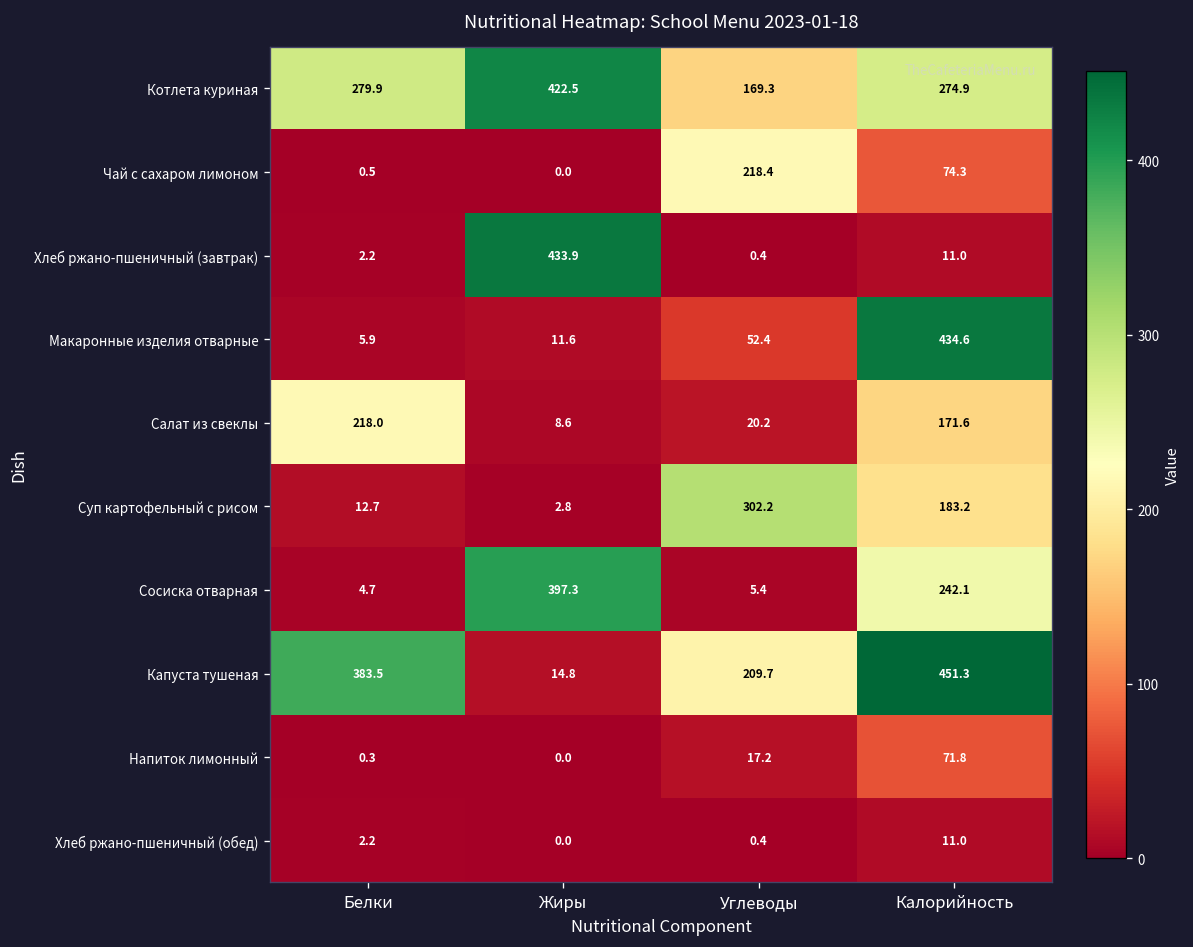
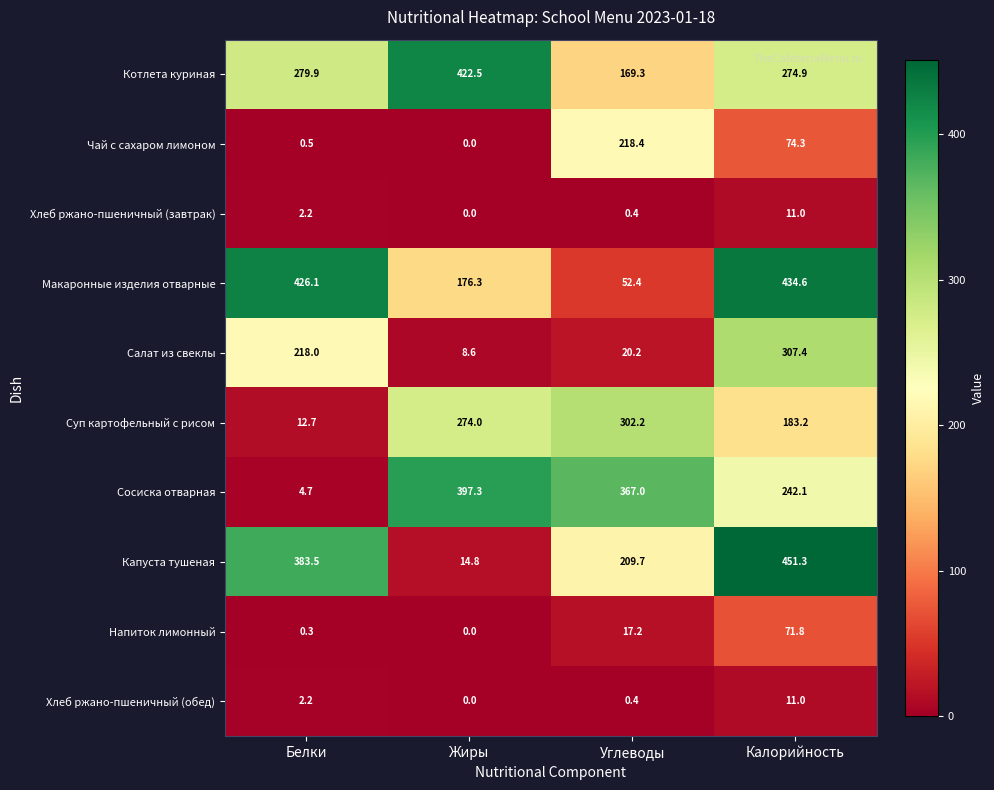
Хлеб ржано-пшеничный (завтрак), Жиры: 433.9 -> 0.0
Макаронные изделия отварные, Белки: 5.9 -> 426.1
Макаронные изделия отварные, Жиры: 11.6 -> 176.3
Салат из свеклы, Калорийность: 171.6 -> 307.4
Суп картофельный с рисом, Жиры: 2.8 -> 274.0
Сосиска отварная, Углеводы: 5.4 -> 367.0
